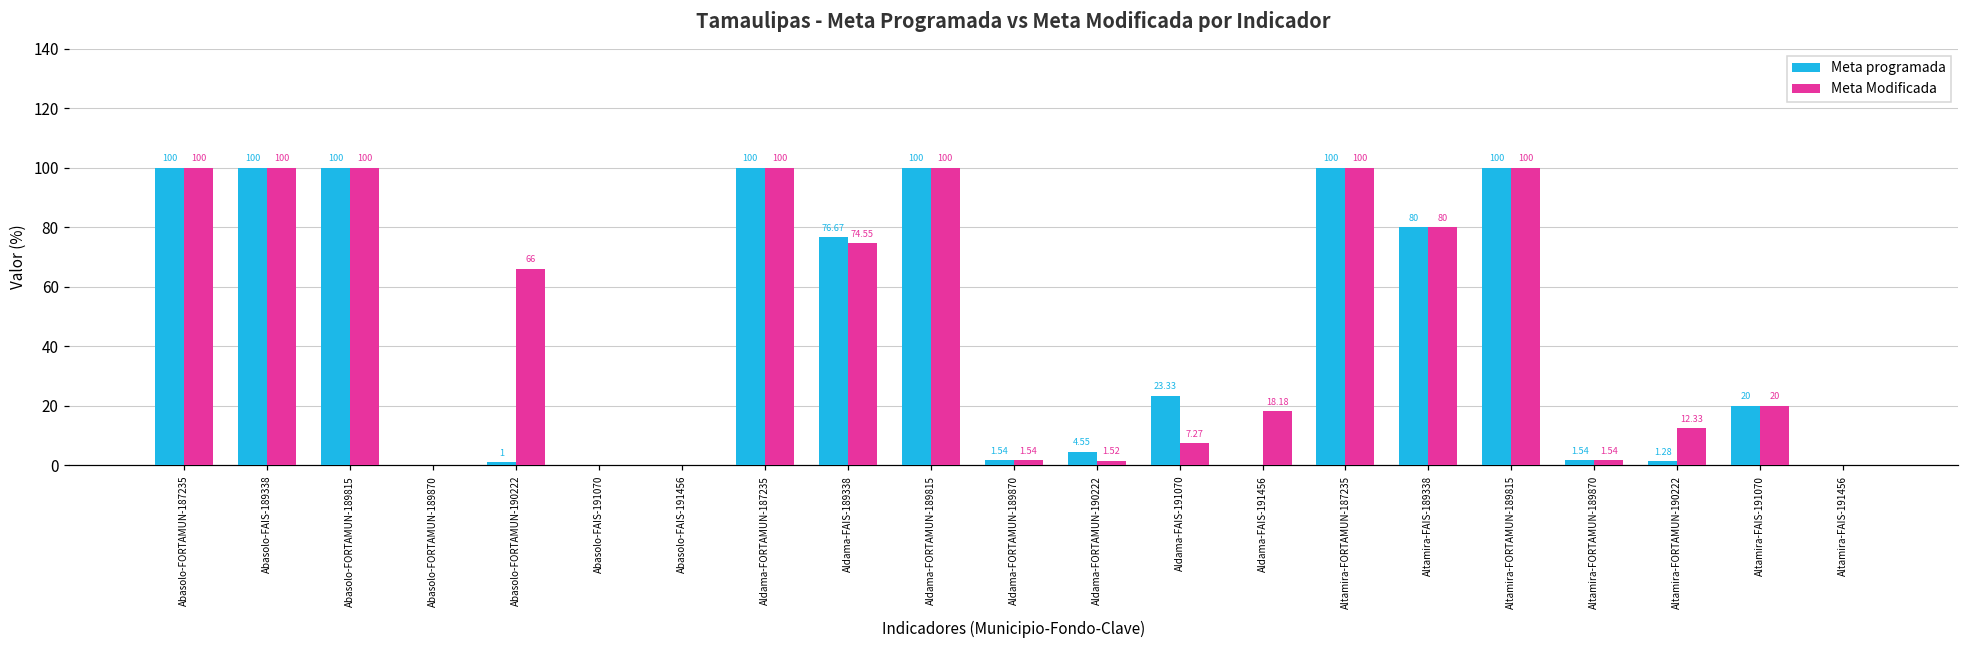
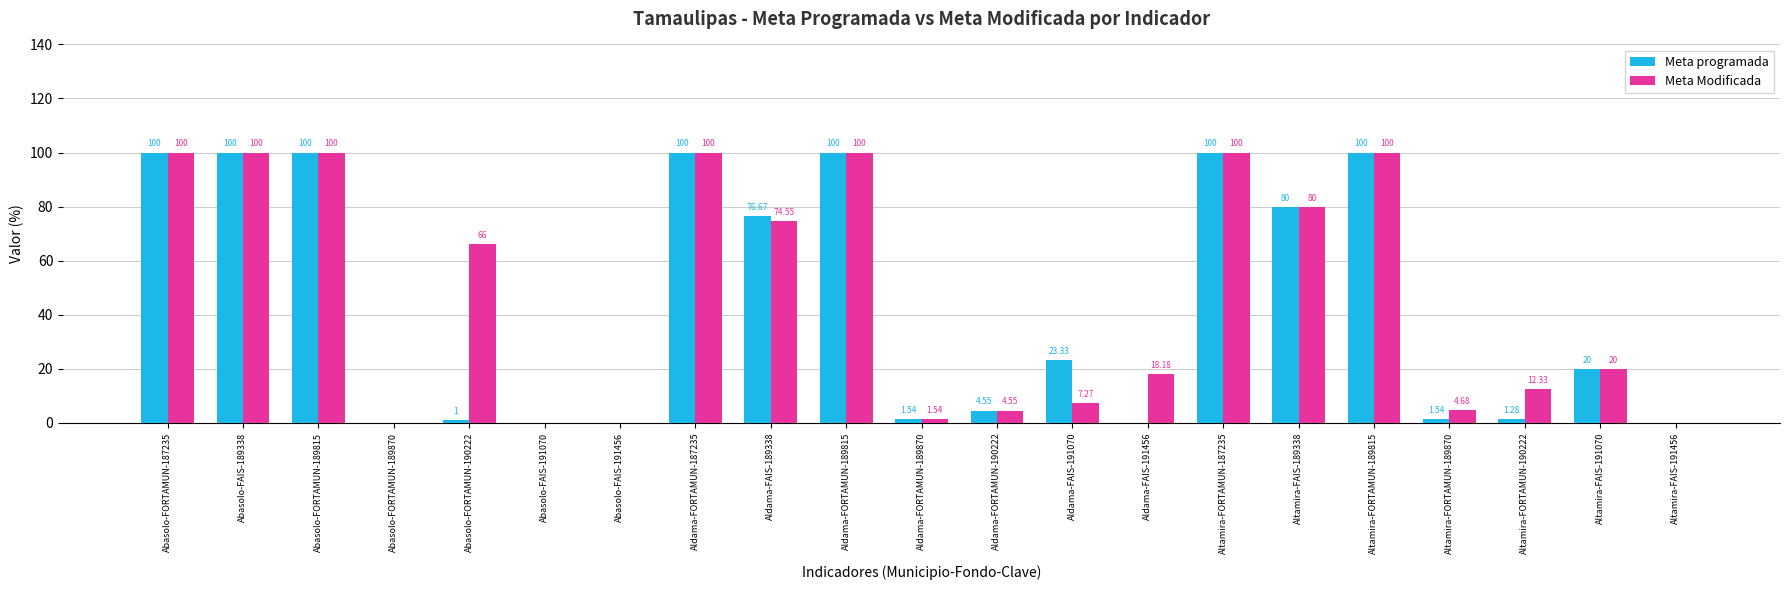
Meta Modificada, Aldama-FORTAMUN-190222: 1.52 -> 4.55
Meta Modificada, Altamira-FORTAMUN-189870: 1.54 -> 4.68
